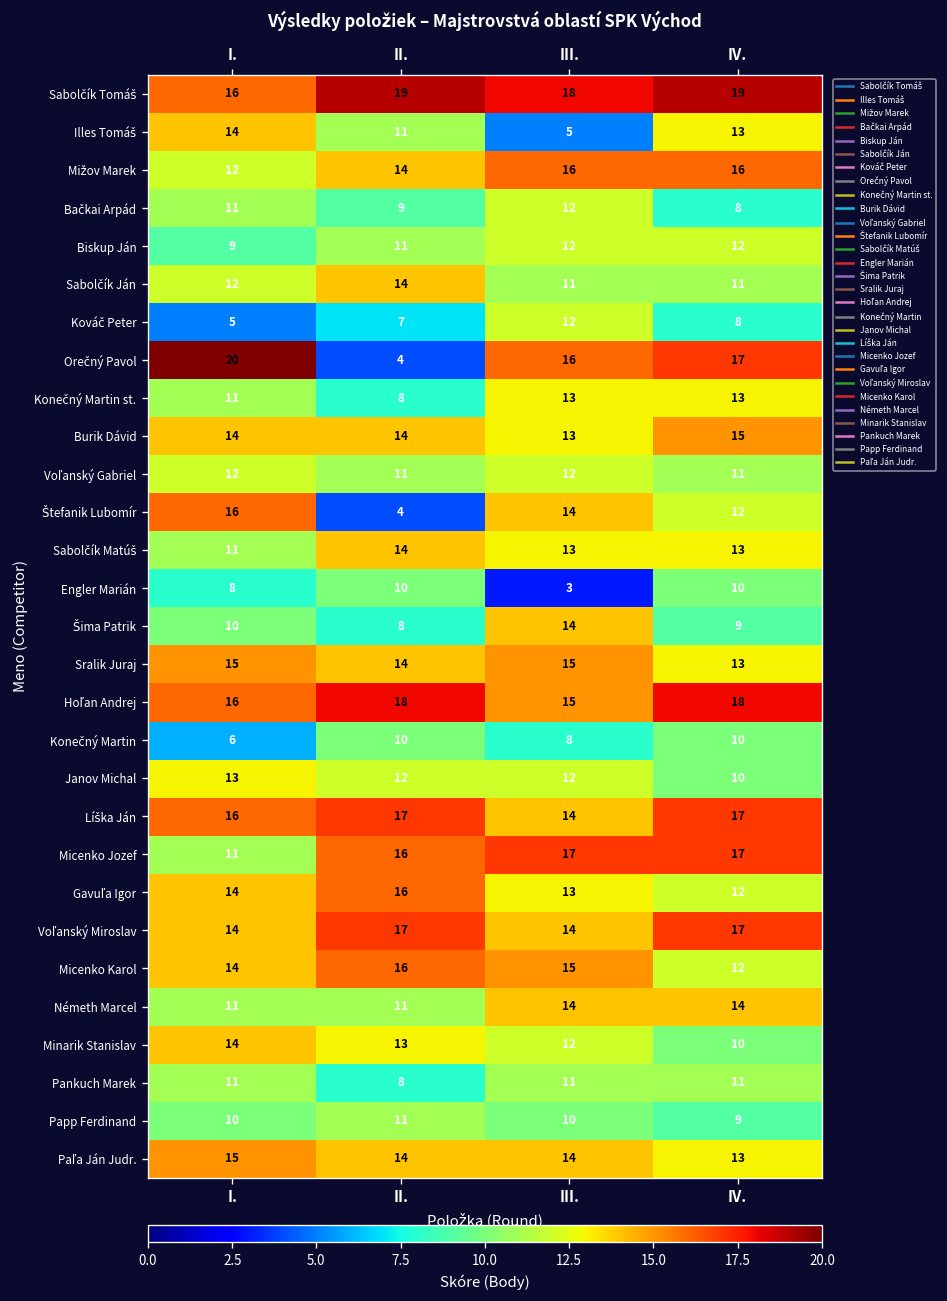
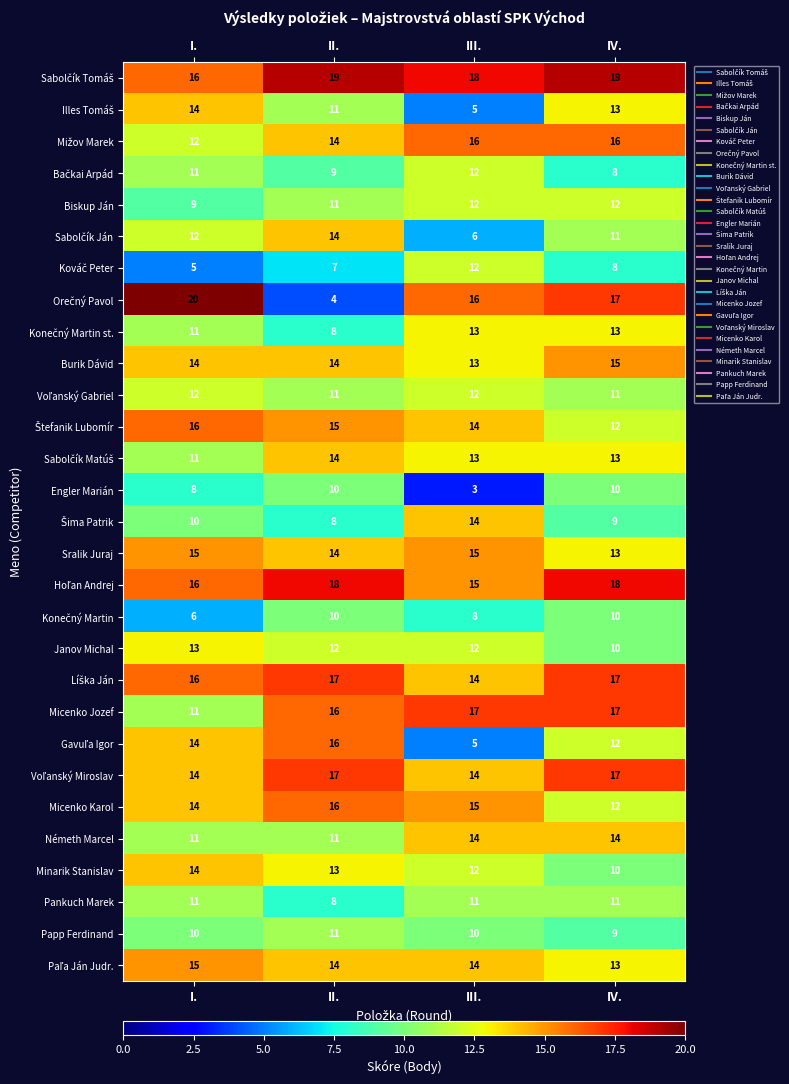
Sabolčík Ján, III.: 11 -> 6
Štefanik Lubomír, II.: 4 -> 15
Gavuľa Igor, III.: 13 -> 5
